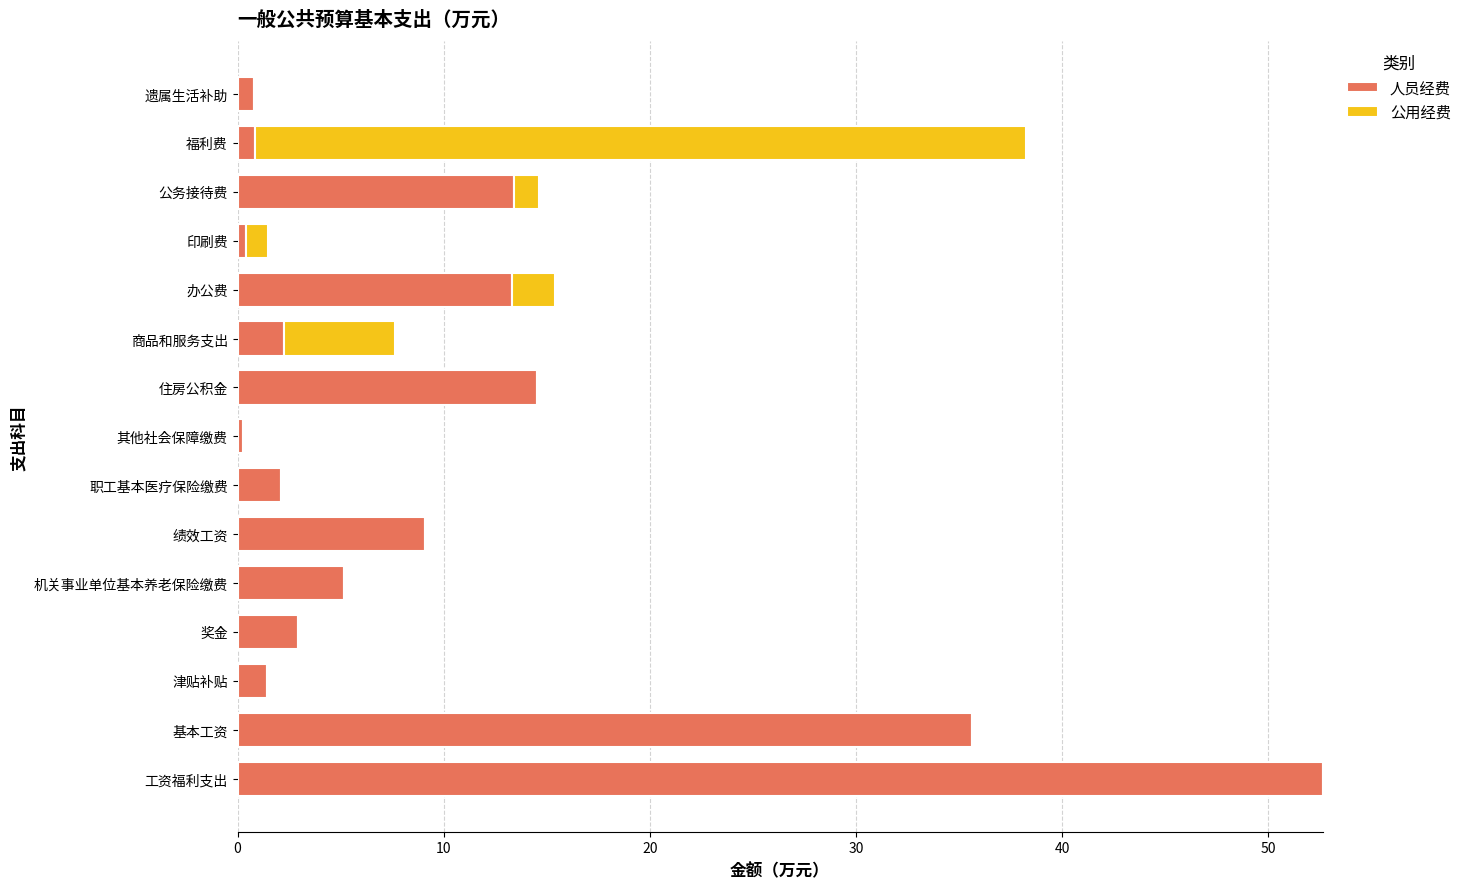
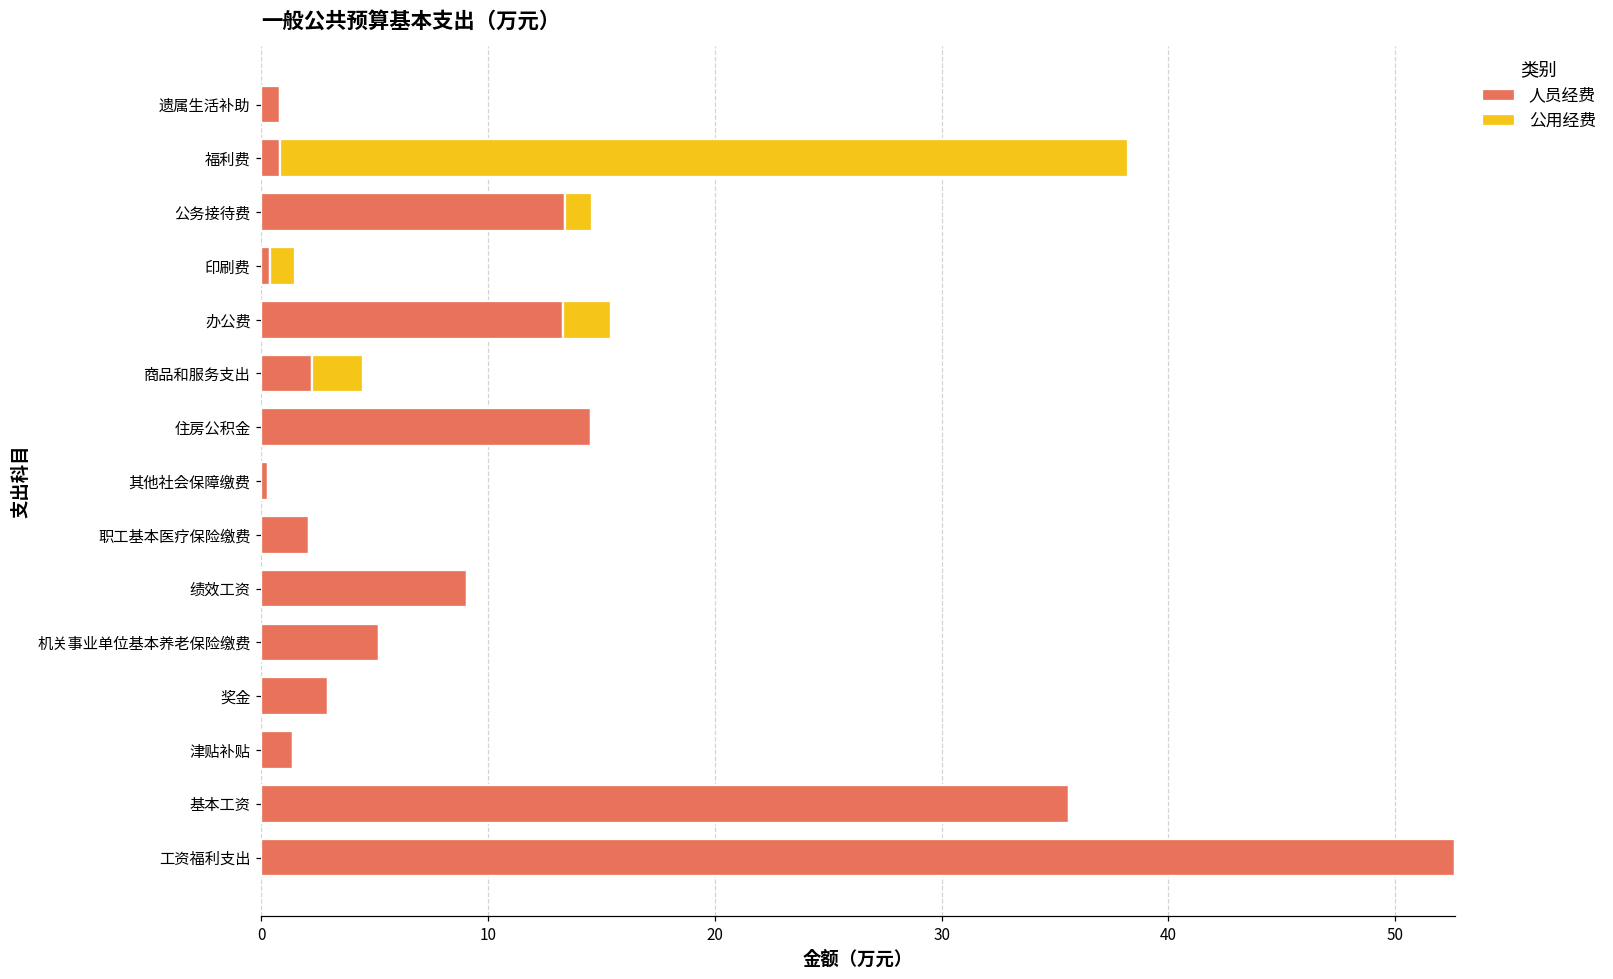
公用经费, 商品和服务支出: 5.4 -> 2.2
